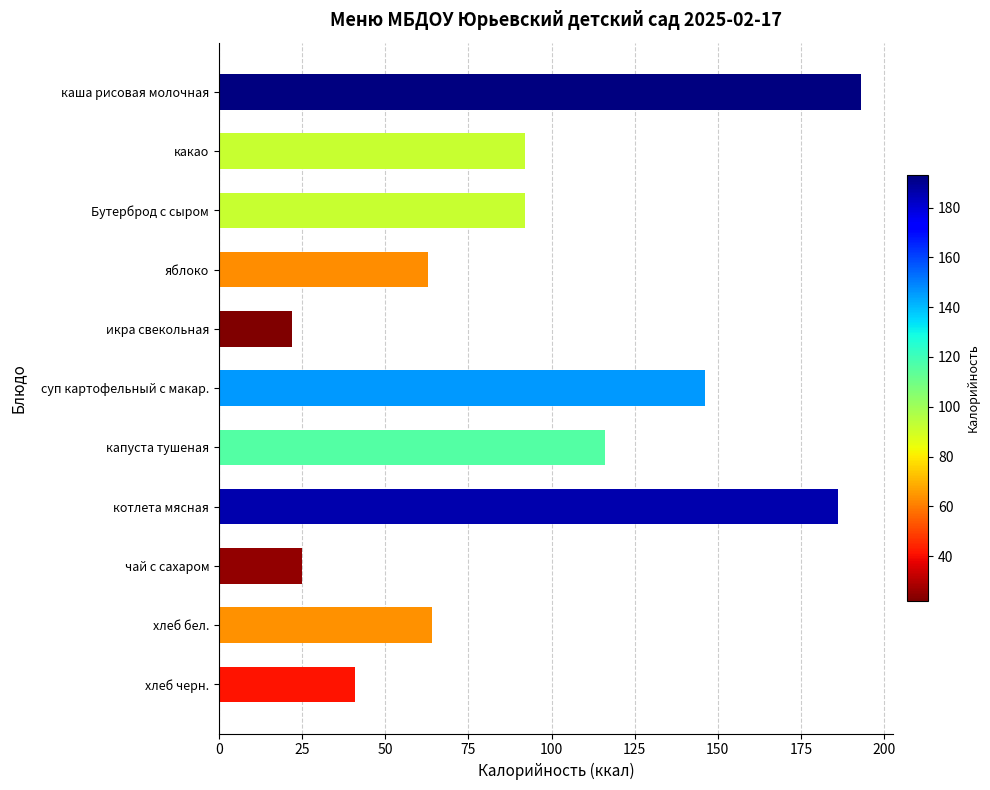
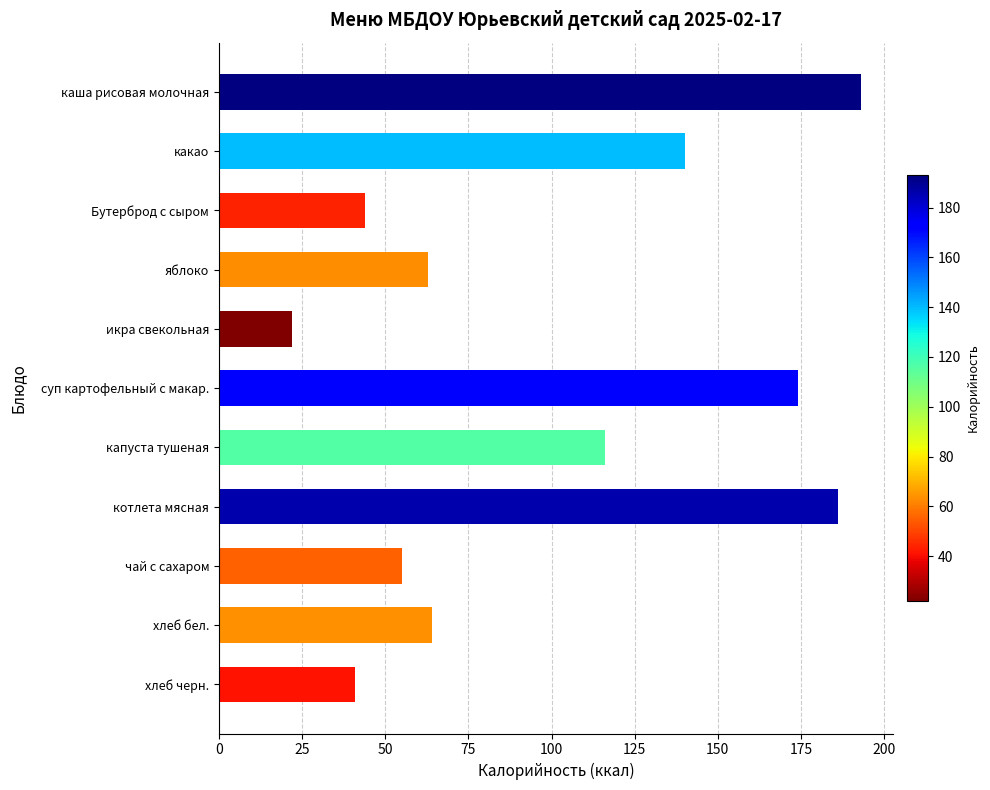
какао: 92 -> 140
Бутерброд с сыром: 92 -> 44
суп картофельный с макар.: 146 -> 174
чай с сахаром: 25 -> 55
